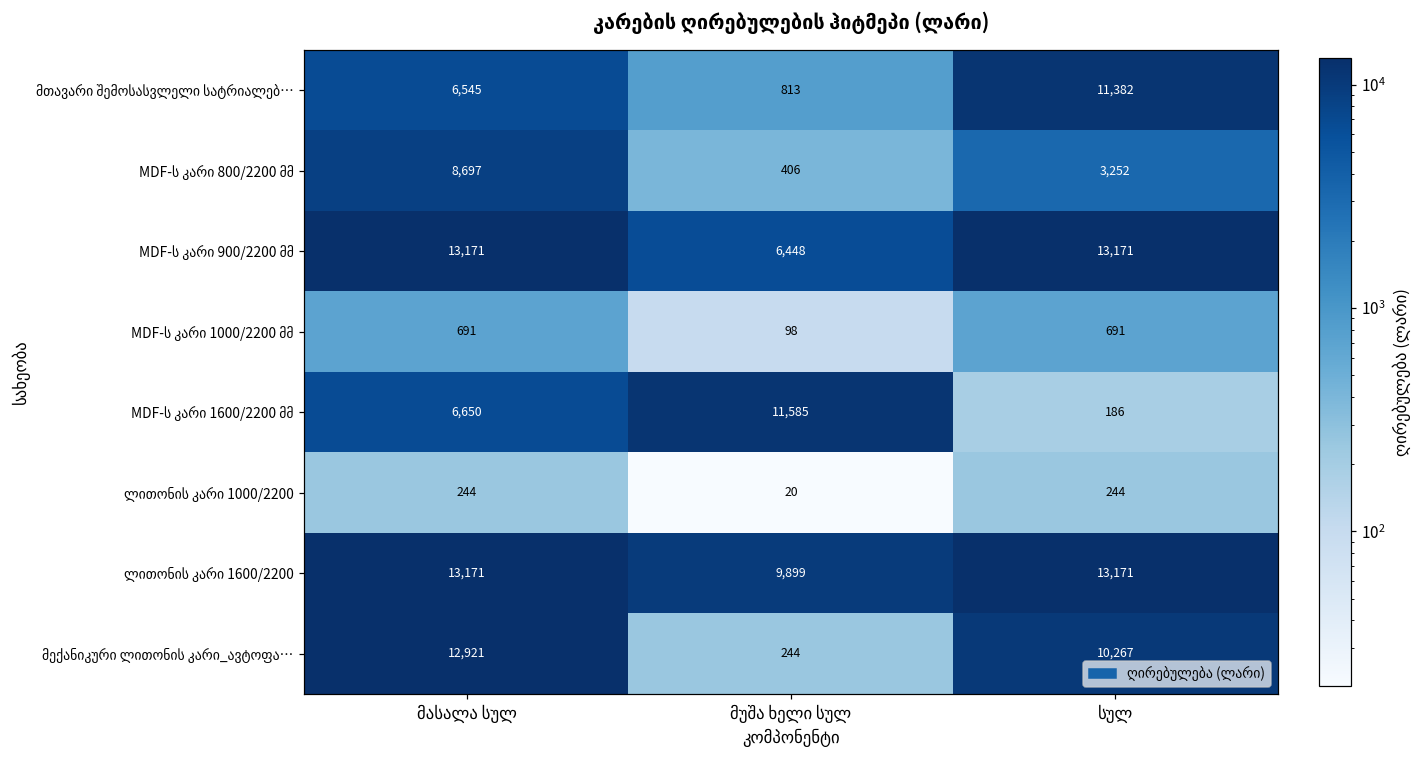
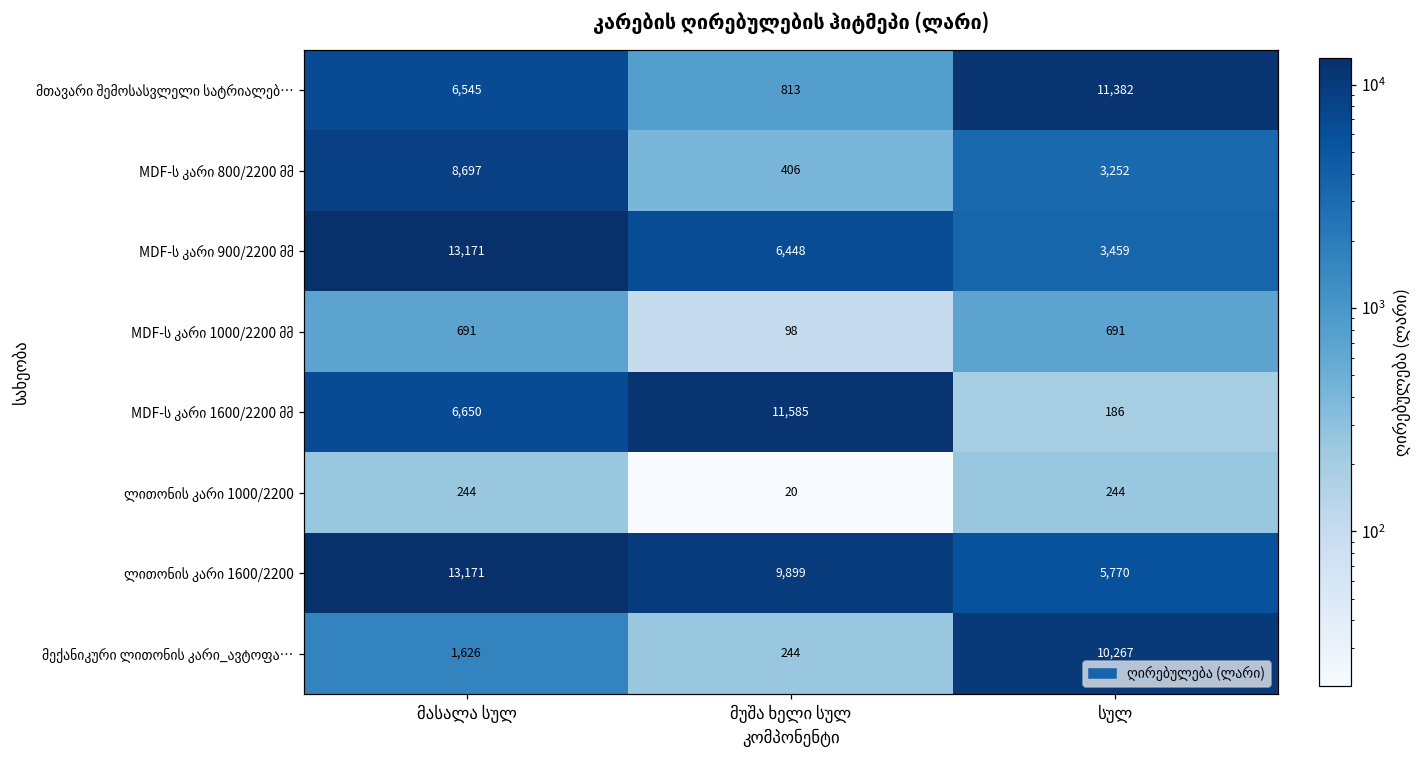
MDF-ს კარი 900/2200 მმ, სულ: 13,171 -> 3,459
ლითონის კარი 1600/2200, სულ: 13,171 -> 5,770
მექანიკური ლითონის კარი_ავტოფა…, მასალა სულ: 12,921 -> 1,626
